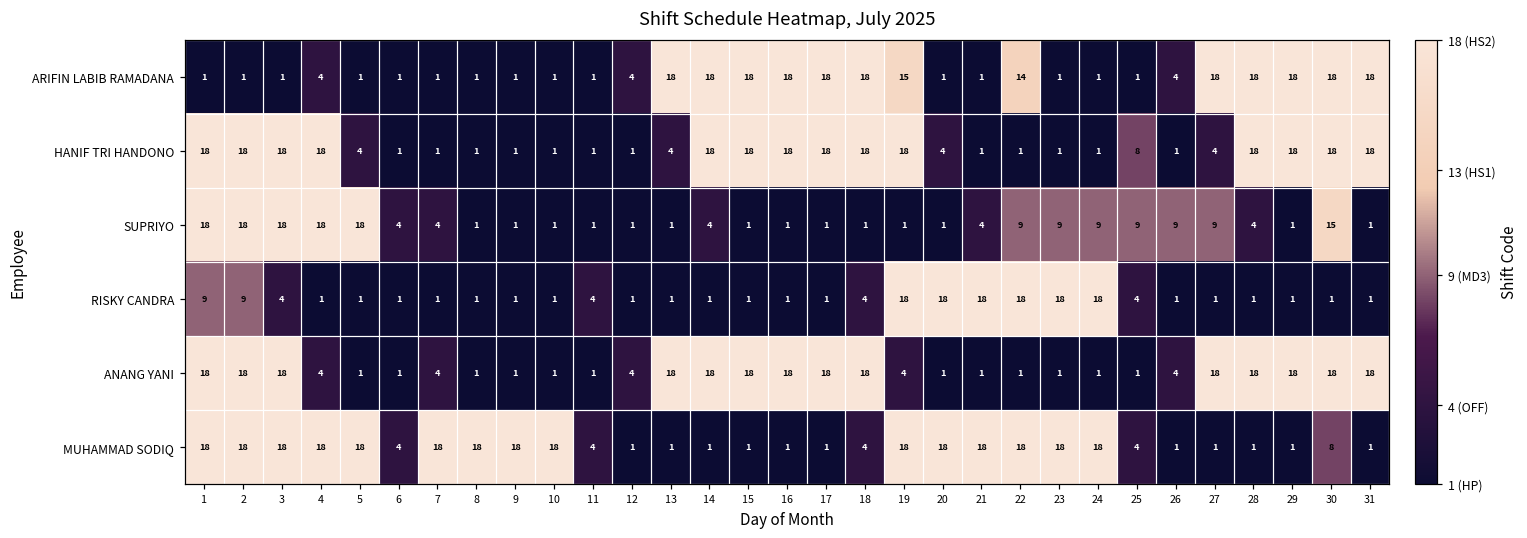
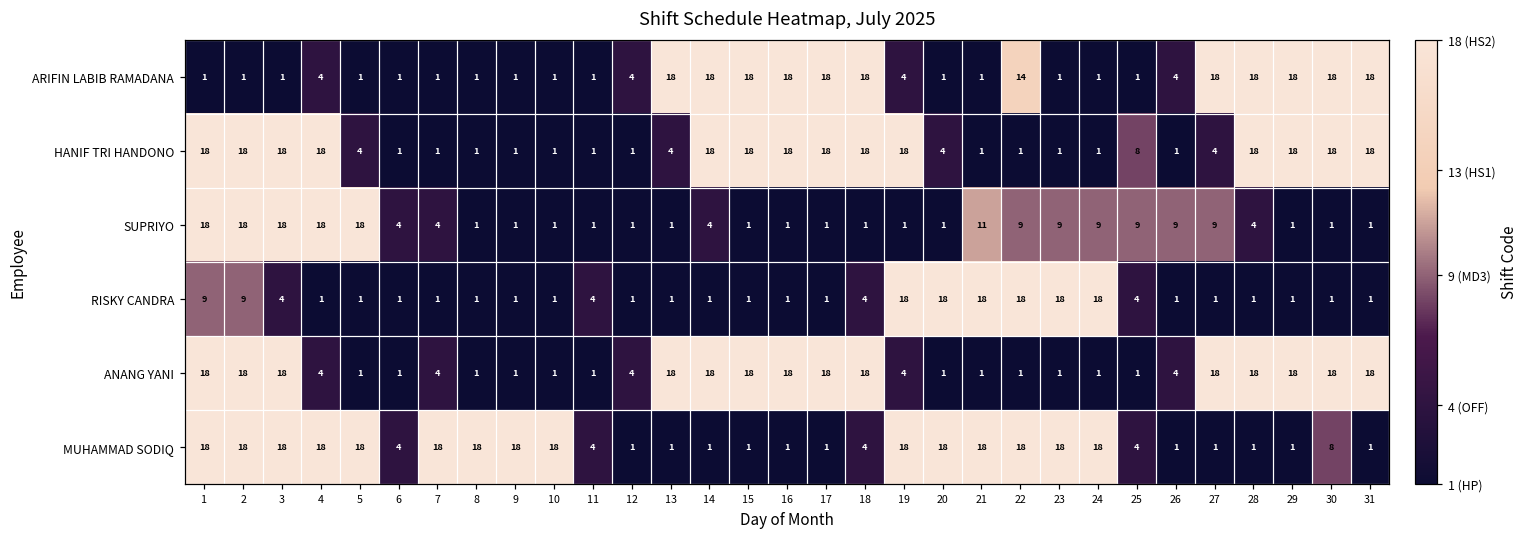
ARIFIN LABIB RAMADANA, 19: 15 -> 4
SUPRIYO, 21: 4 -> 11
SUPRIYO, 30: 15 -> 1
